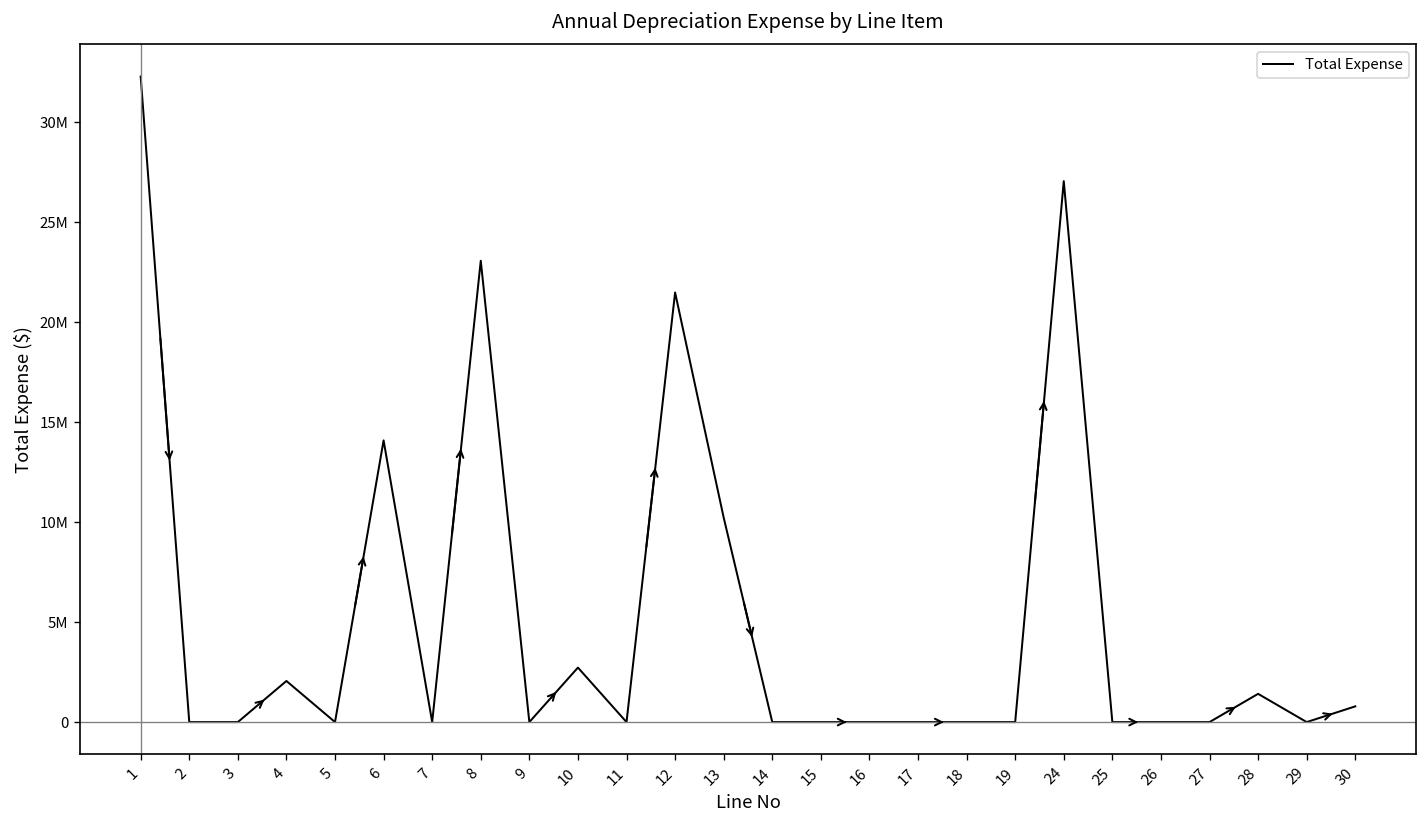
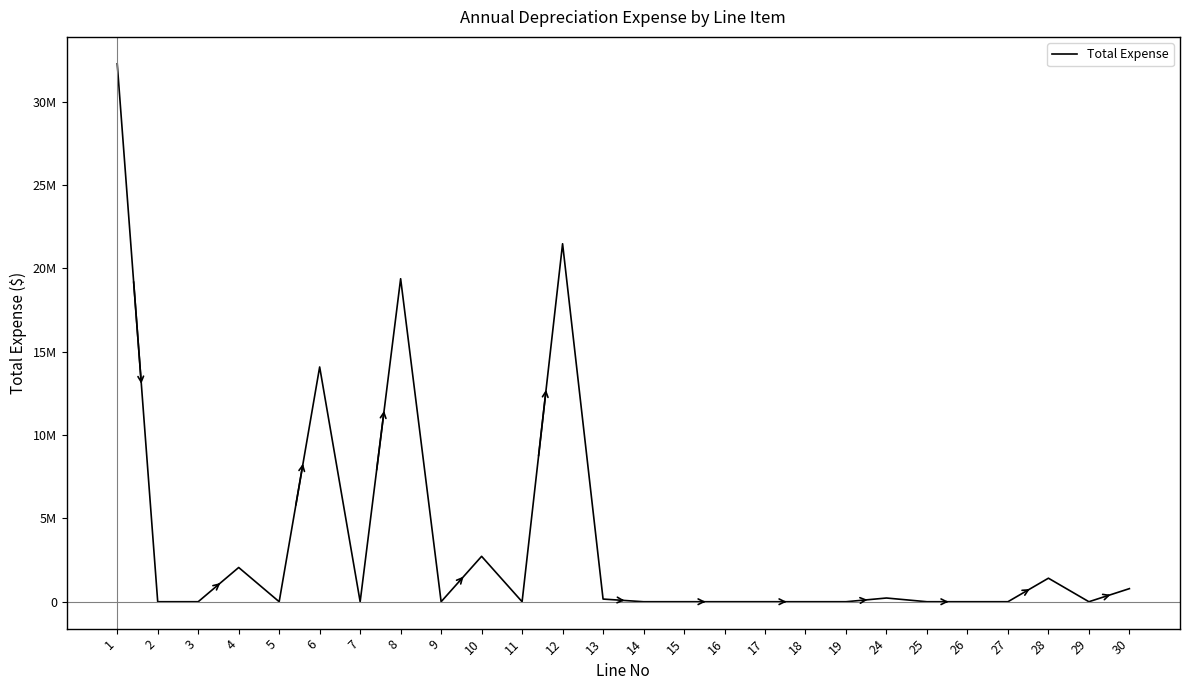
8: 23100000 -> 19400000
13: 10200000 -> 200000
24: 27000000 -> 200000
